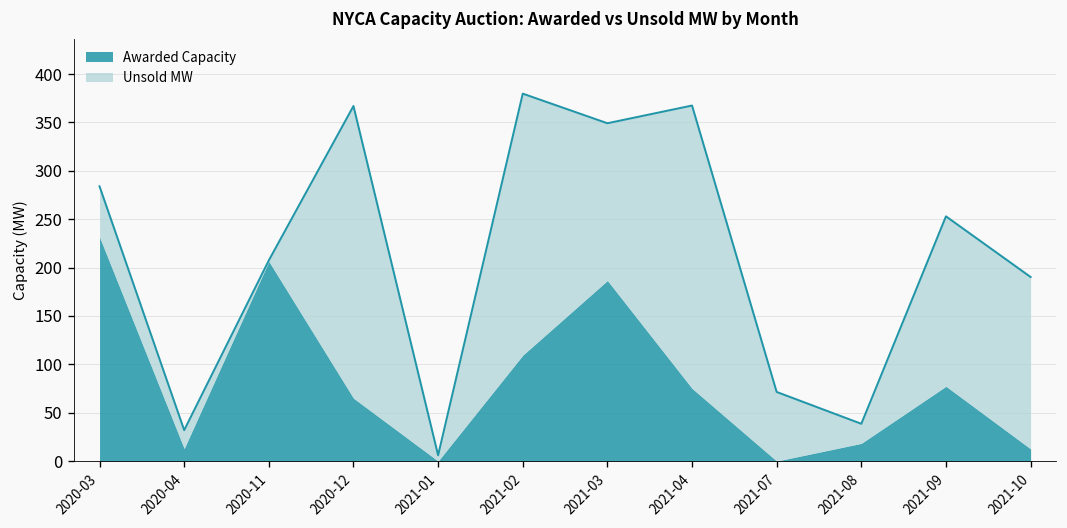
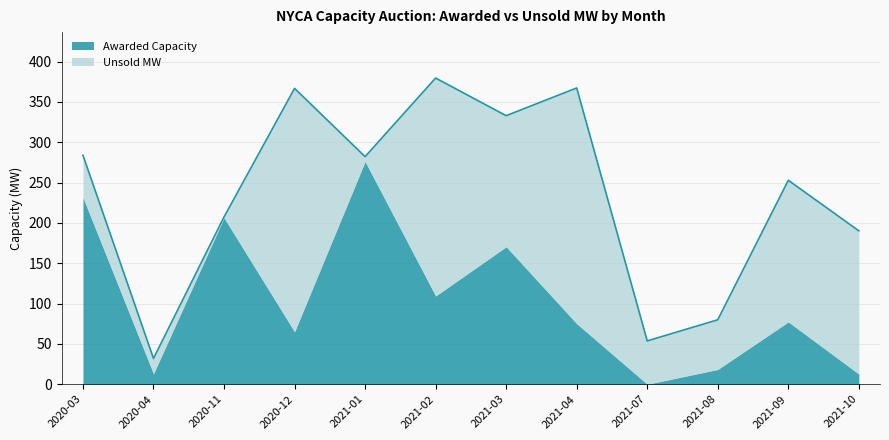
Awarded Capacity, 2021-01: 0 -> 280
Awarded Capacity, 2021-03: 190 -> 170
Unsold MW, 2021-07: 70 -> 50
Unsold MW, 2021-08: 20 -> 60
